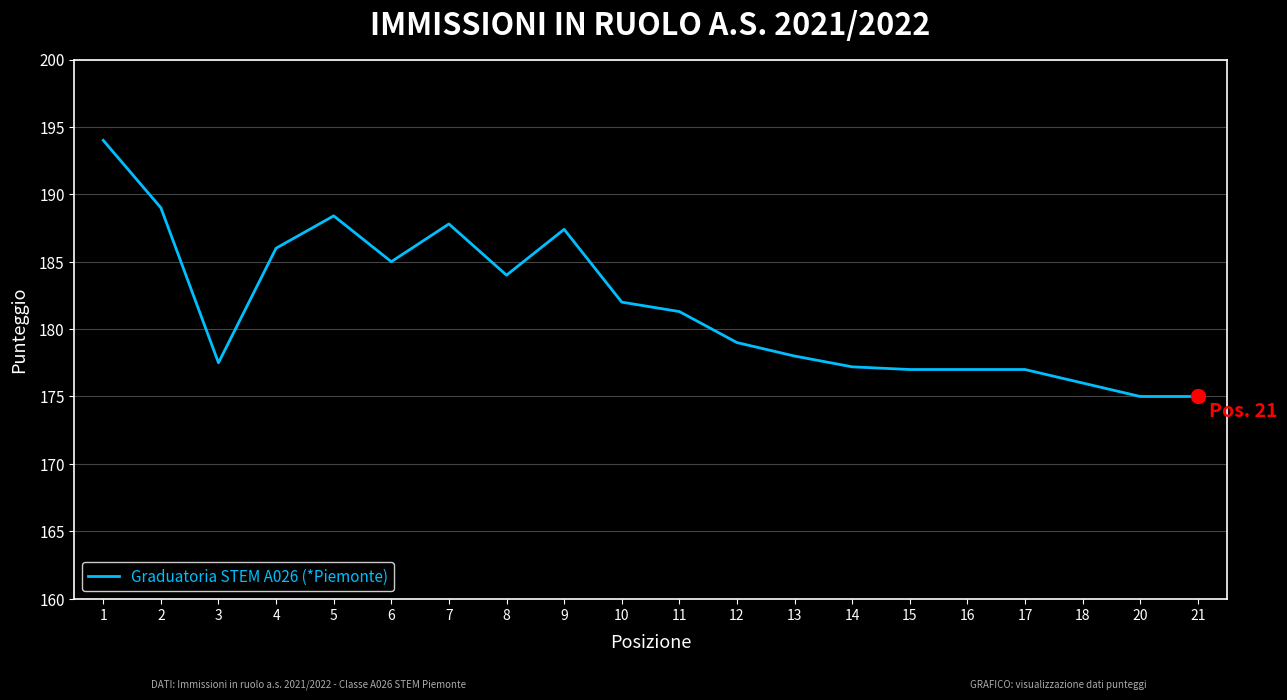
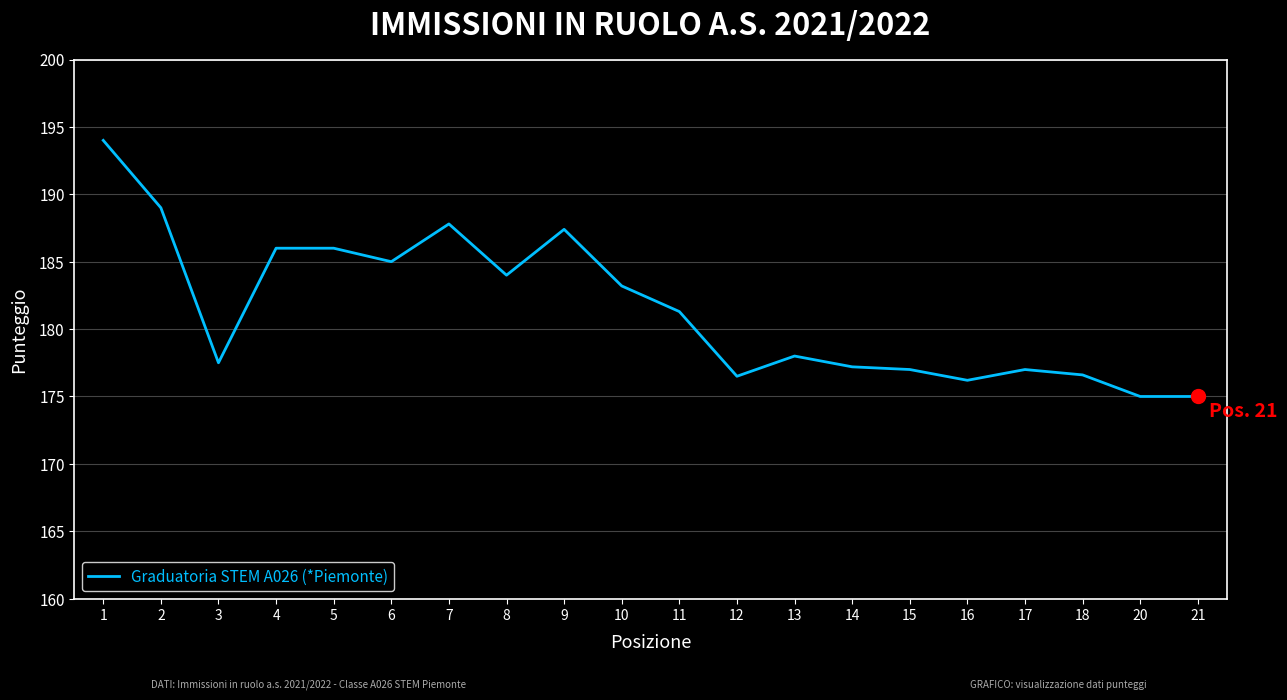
Graduatoria STEM A026 (*Piemonte), 5: 188.4 -> 186.0
Graduatoria STEM A026 (*Piemonte), 10: 182.0 -> 183.2
Graduatoria STEM A026 (*Piemonte), 12: 179.0 -> 176.5
Graduatoria STEM A026 (*Piemonte), 16: 177.0 -> 176.2
Graduatoria STEM A026 (*Piemonte), 18: 176.0 -> 176.6
